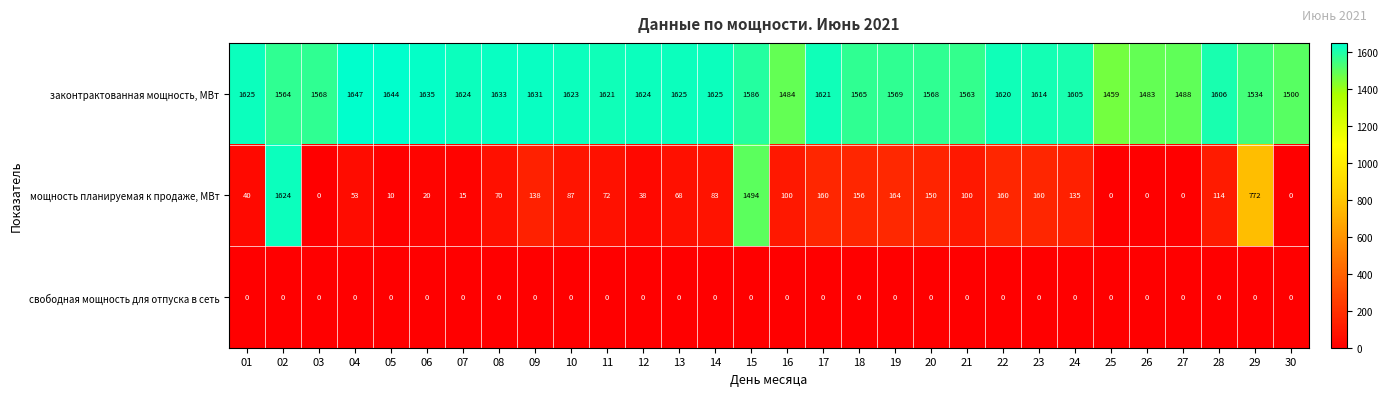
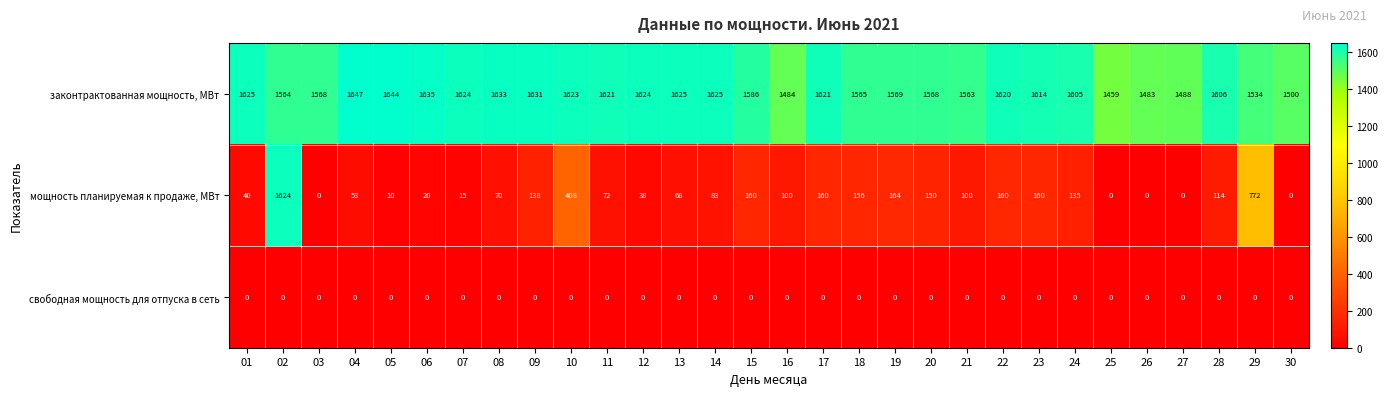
мощность планируемая к продаже, МВт, 10: 87 -> 408
мощность планируемая к продаже, МВт, 15: 1494 -> 160
